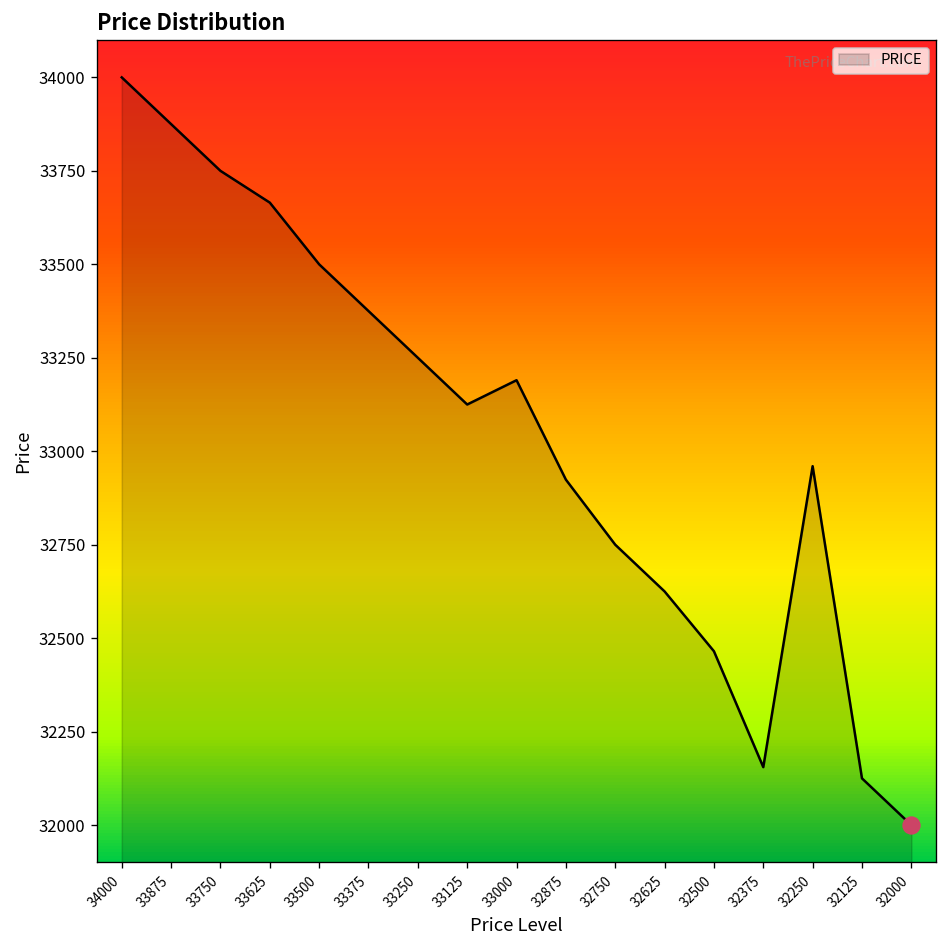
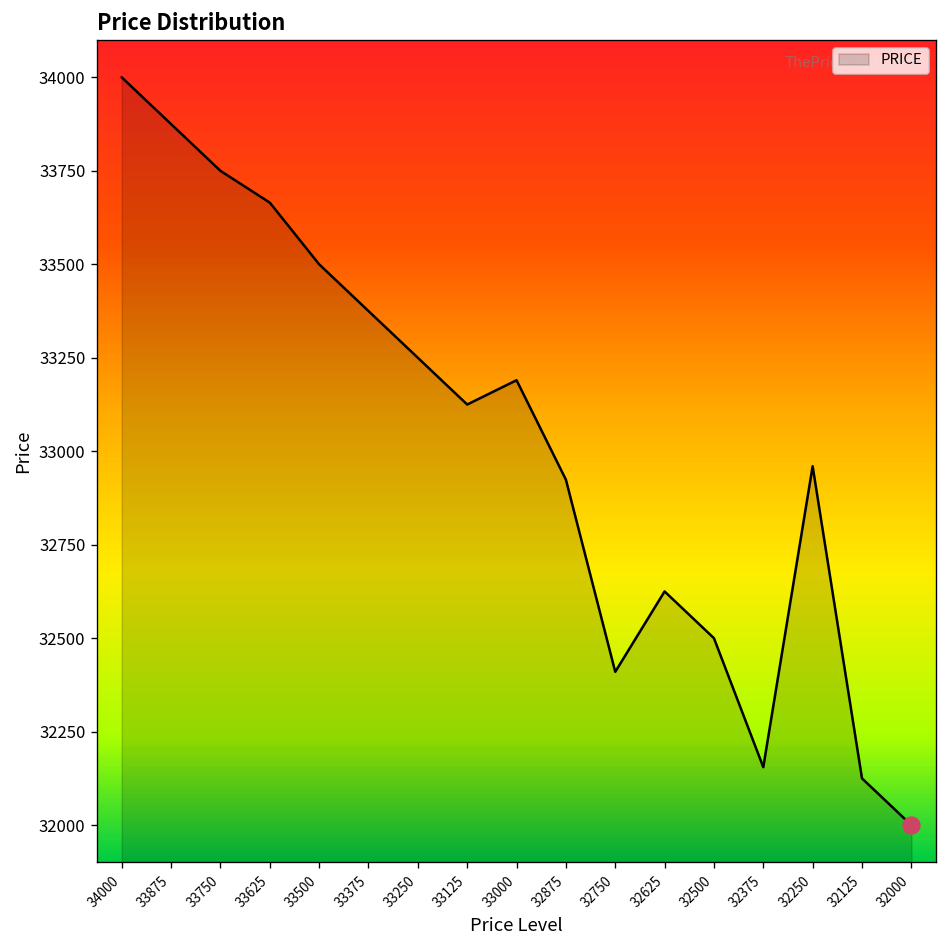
PRICE, 32750: 32750 -> 32410
PRICE, 32500: 32470 -> 32500
